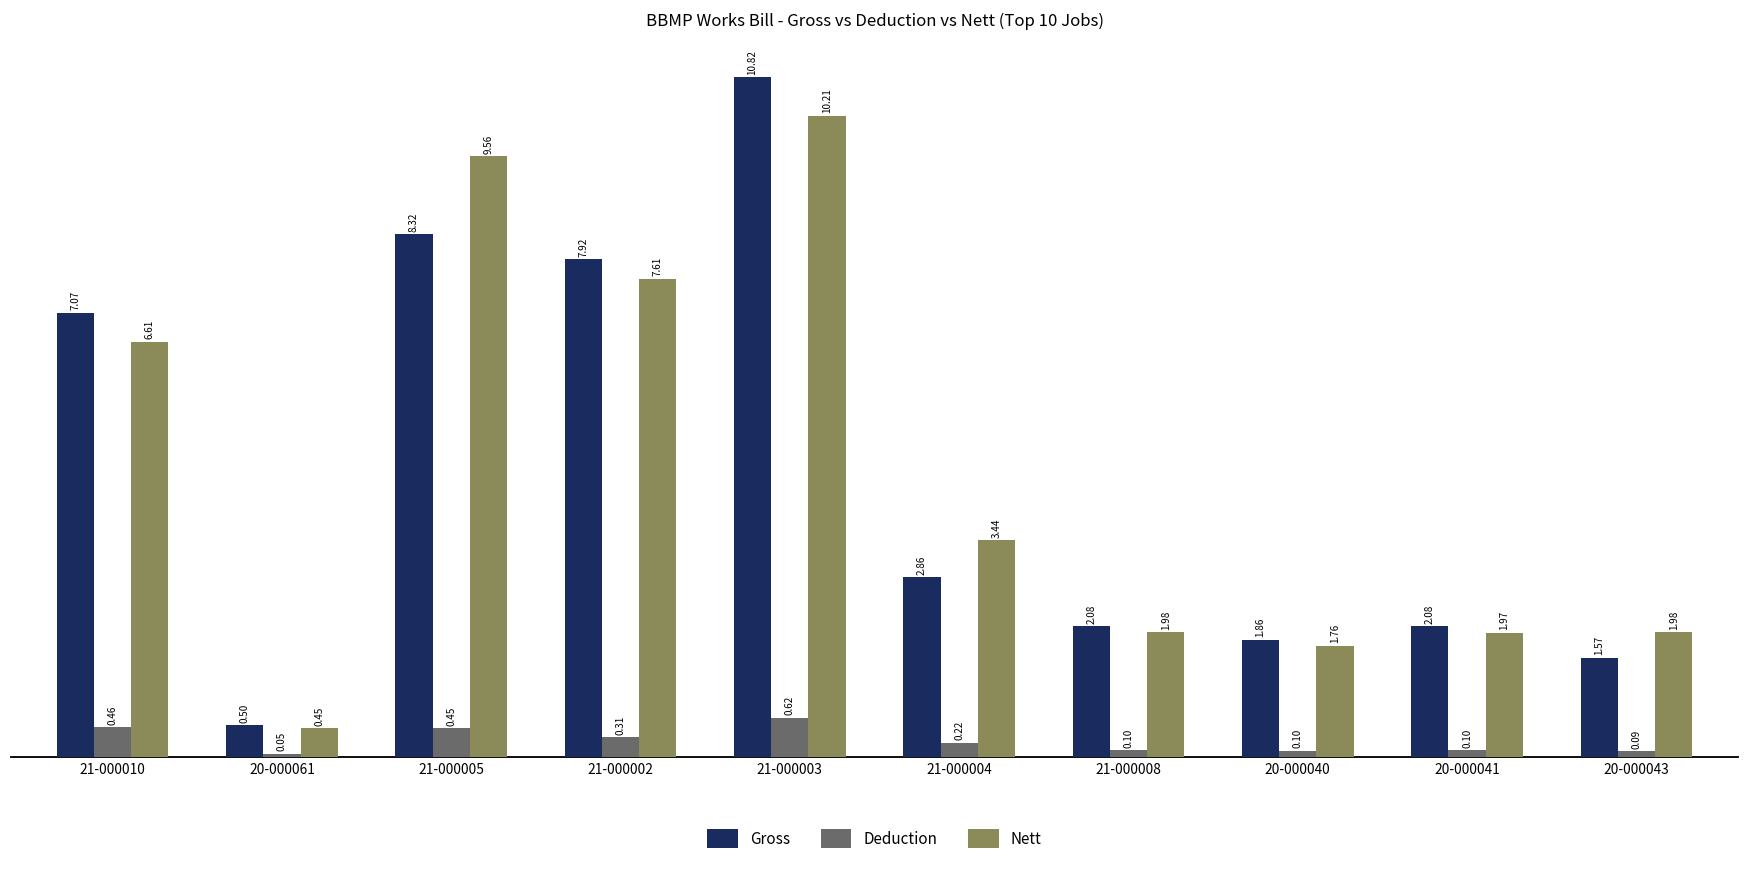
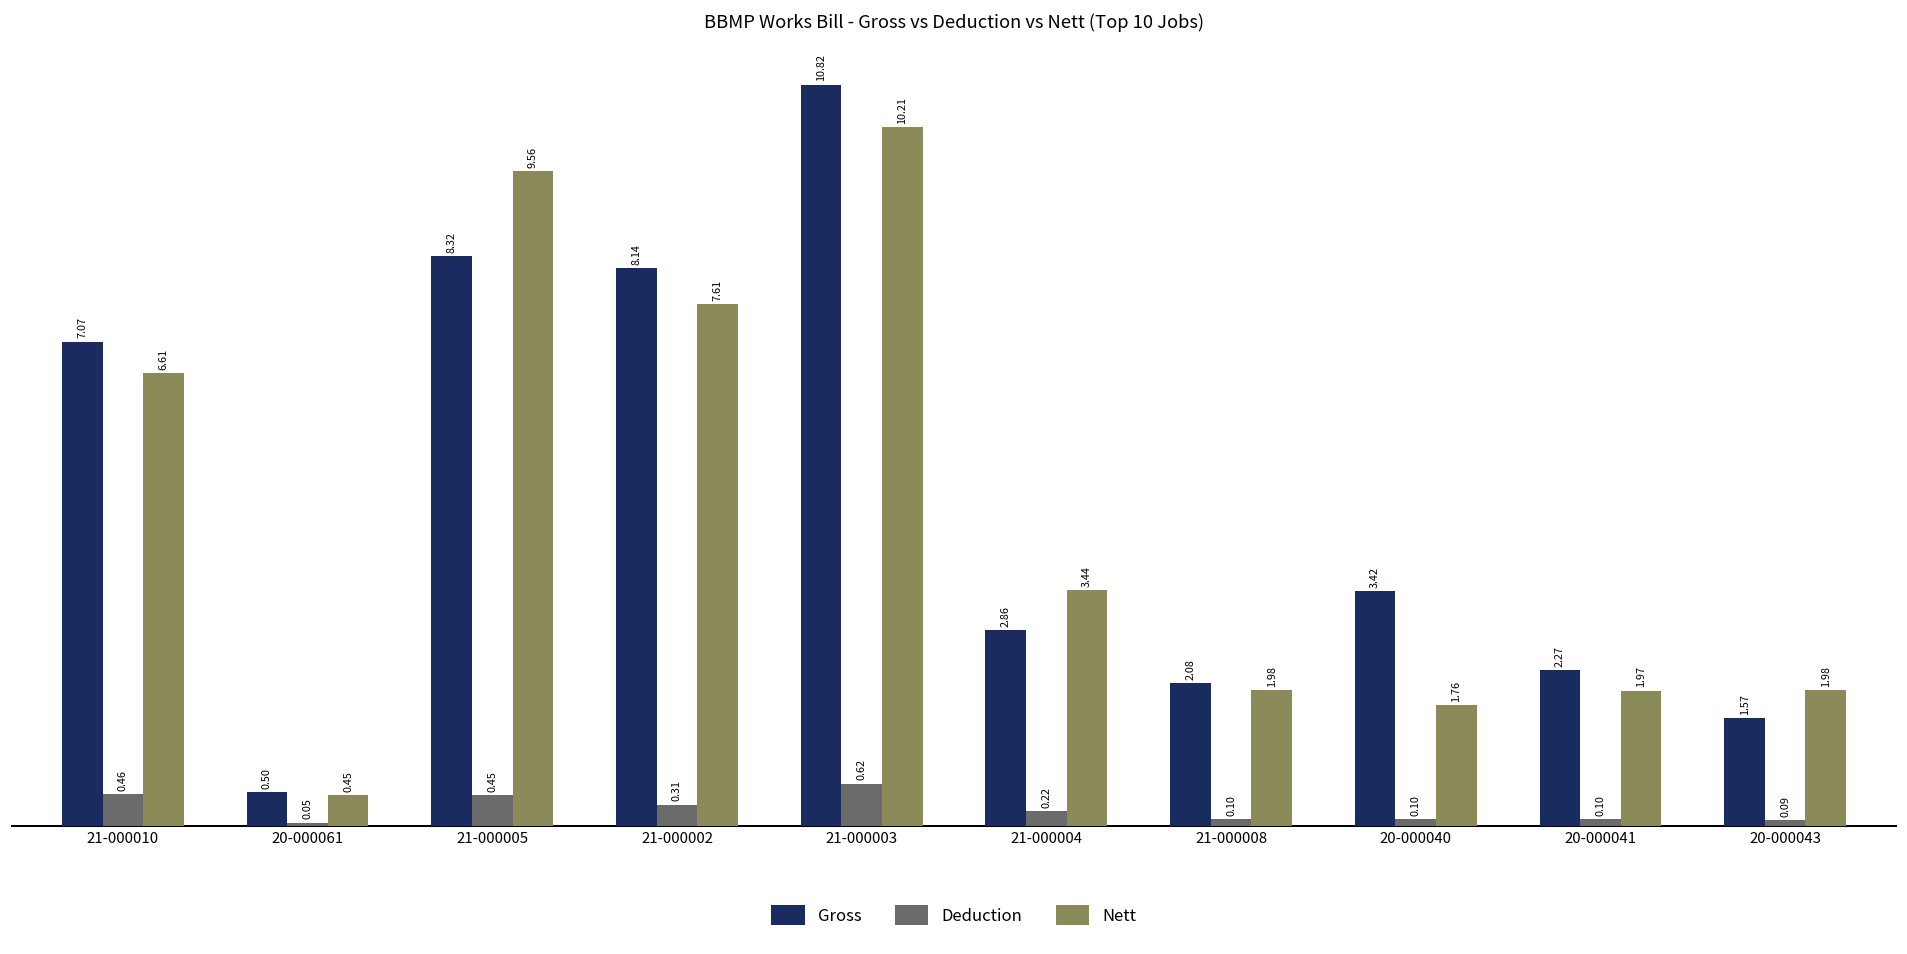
Gross, 21-000002: 7.92 -> 8.14
Gross, 20-000040: 1.86 -> 3.42
Gross, 20-000041: 2.08 -> 2.27
